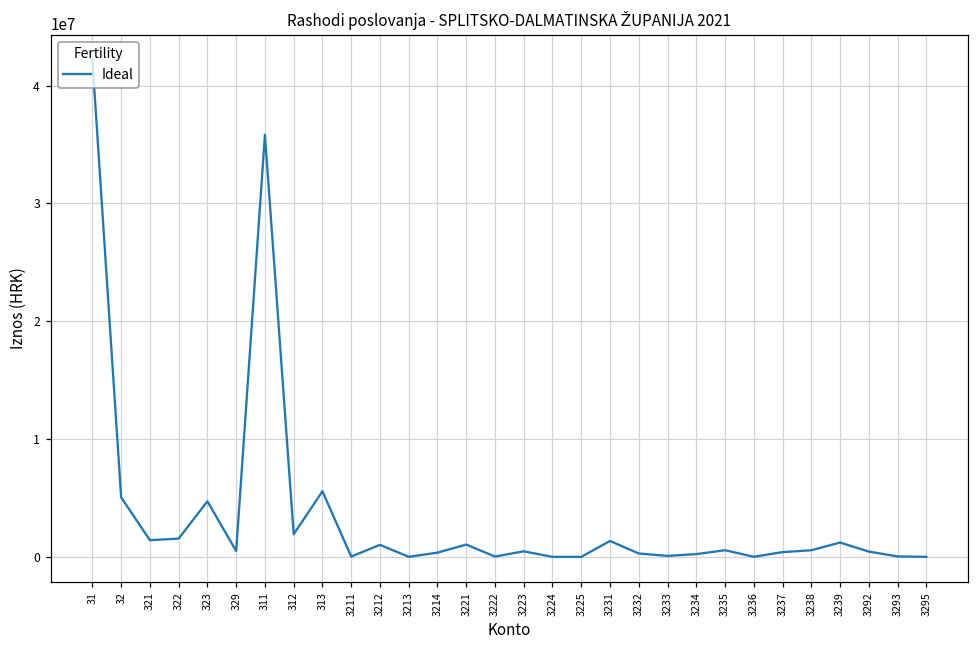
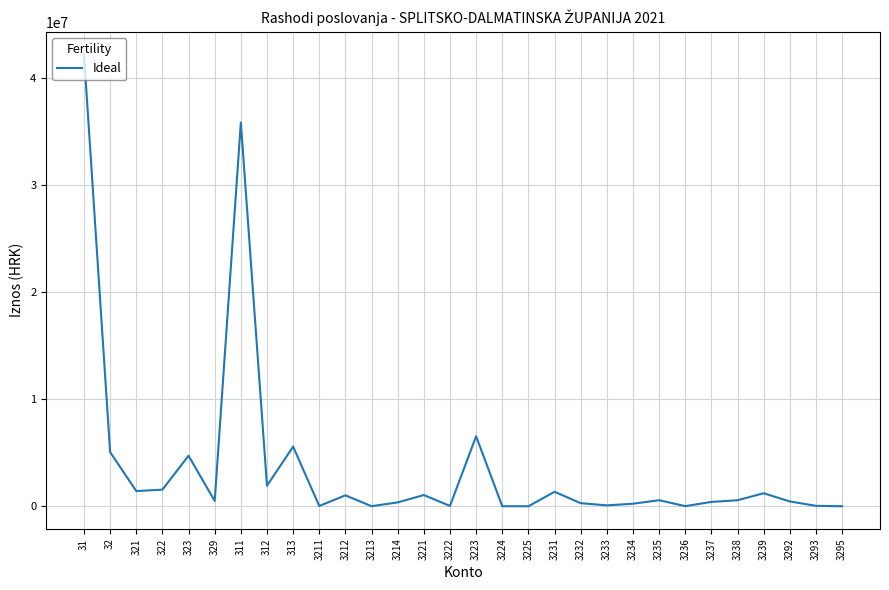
3223: 500000 -> 6500000
